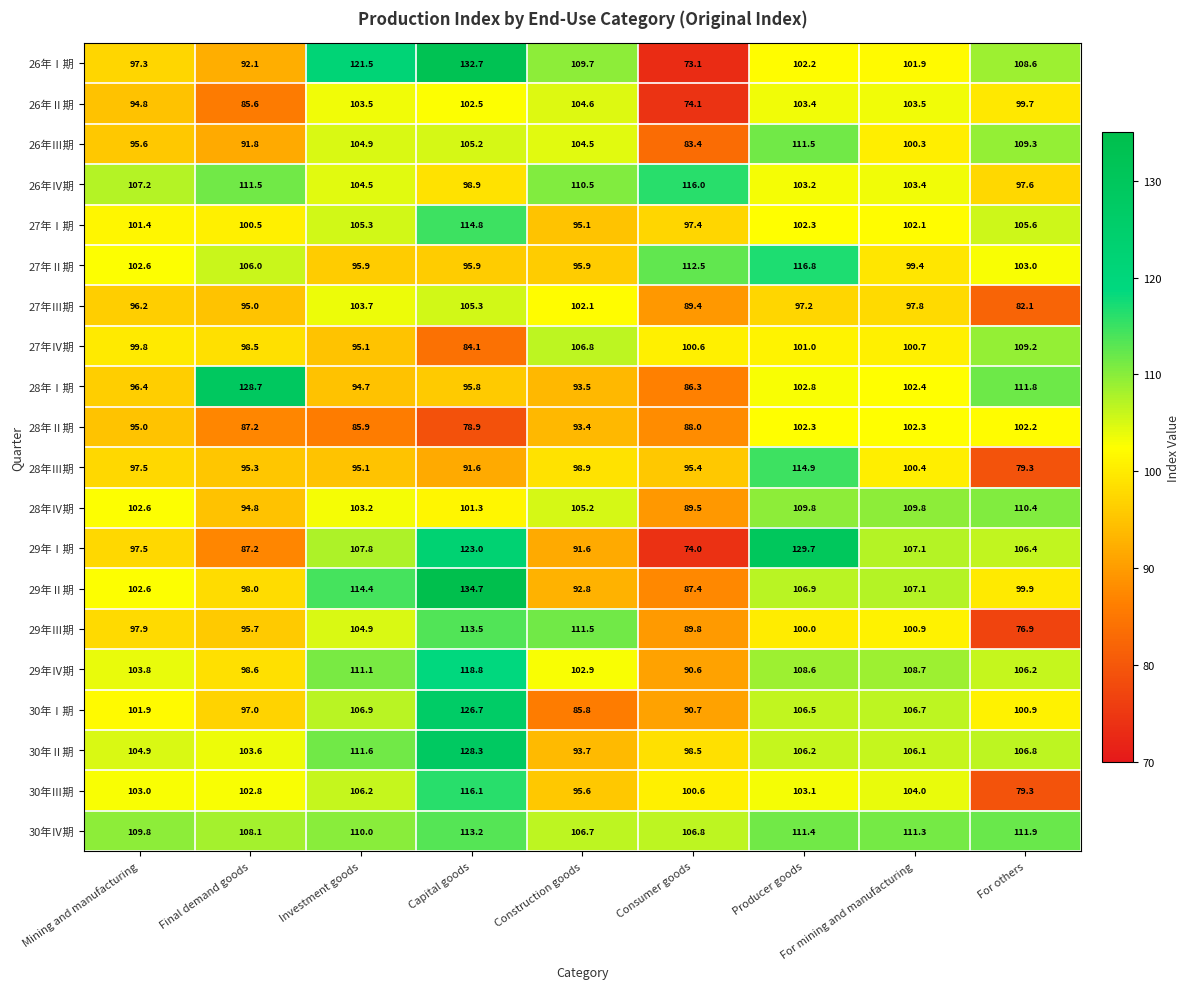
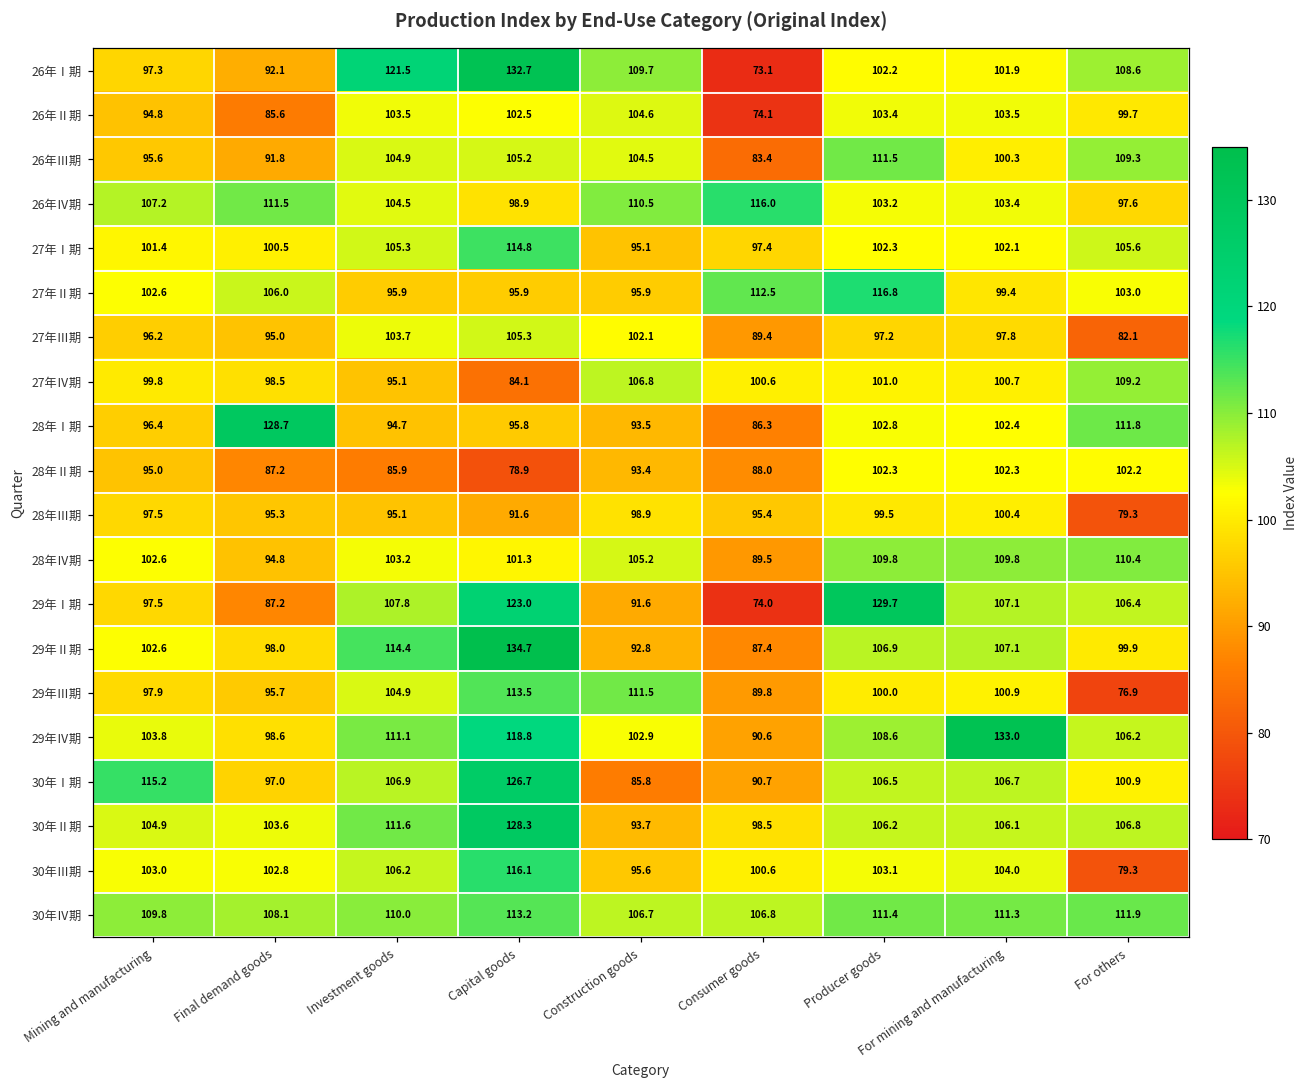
28年Ⅲ期, Producer goods: 114.9 -> 99.5
29年Ⅳ期, For mining and manufacturing: 108.7 -> 133.0
30年Ⅰ期, Mining and manufacturing: 101.9 -> 115.2
